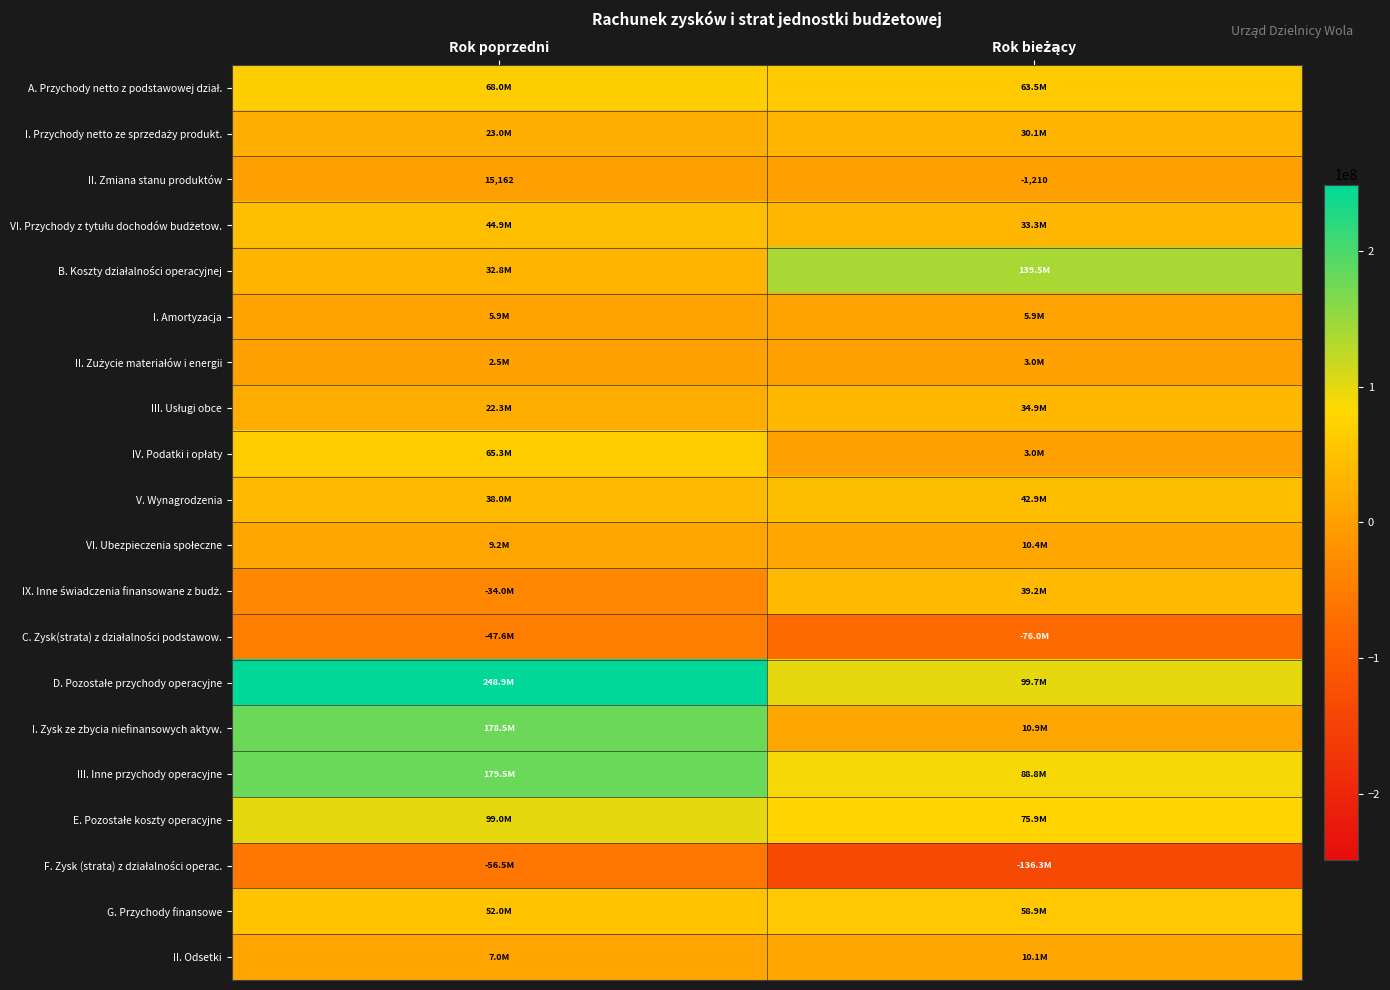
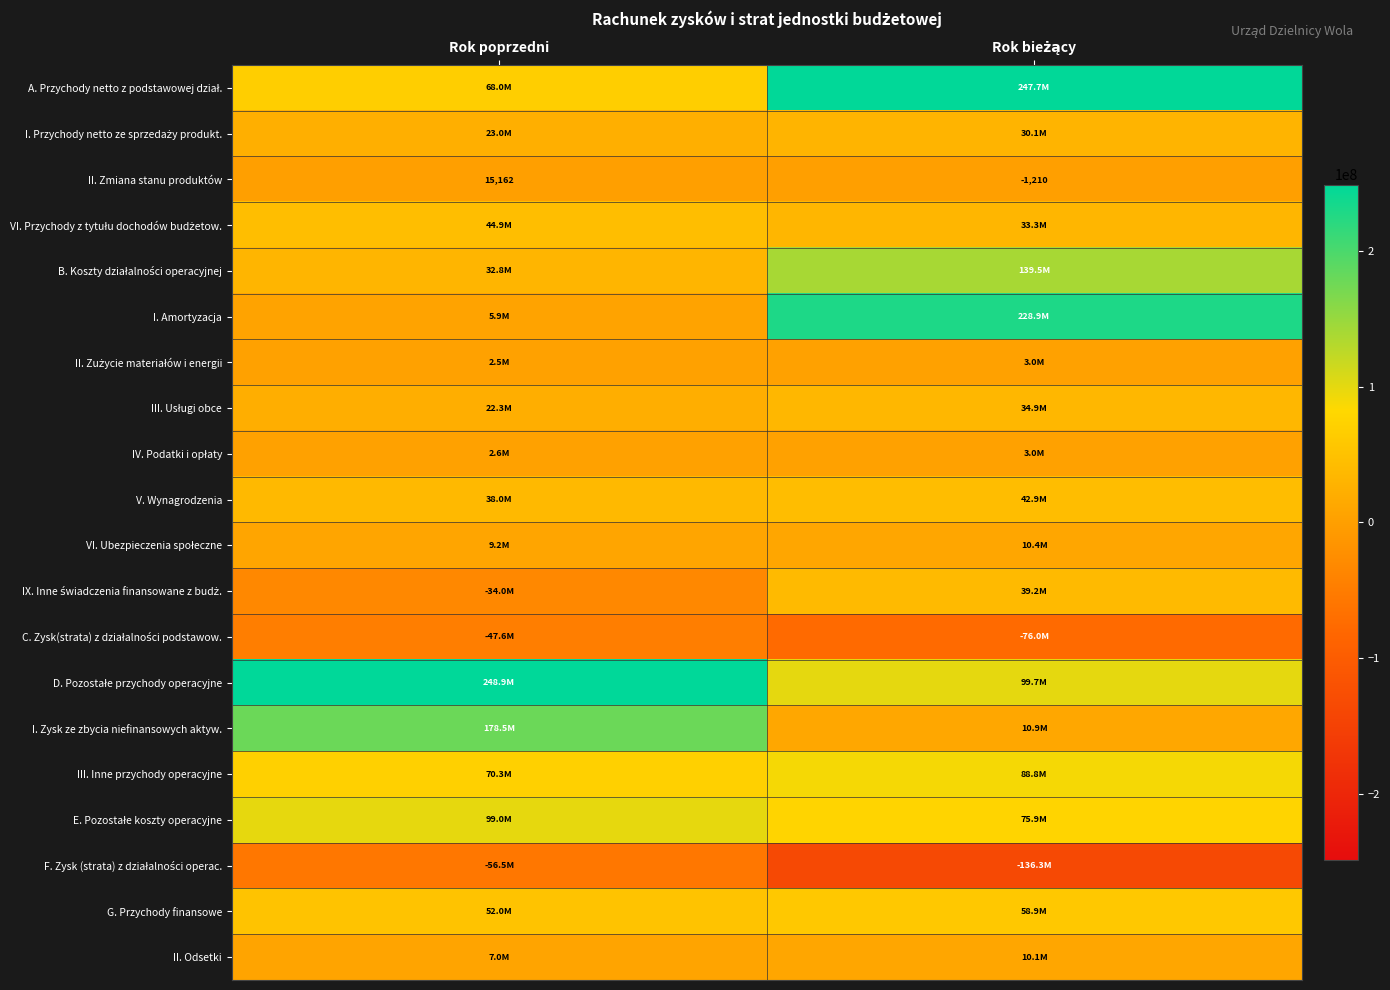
A. Przychody netto z podstawowej dział., Rok bieżący: 63.5M -> 247.7M
I. Amortyzacja, Rok bieżący: 5.9M -> 228.9M
IV. Podatki i opłaty, Rok poprzedni: 65.3M -> 2.6M
III. Inne przychody operacyjne, Rok poprzedni: 179.5M -> 70.3M
